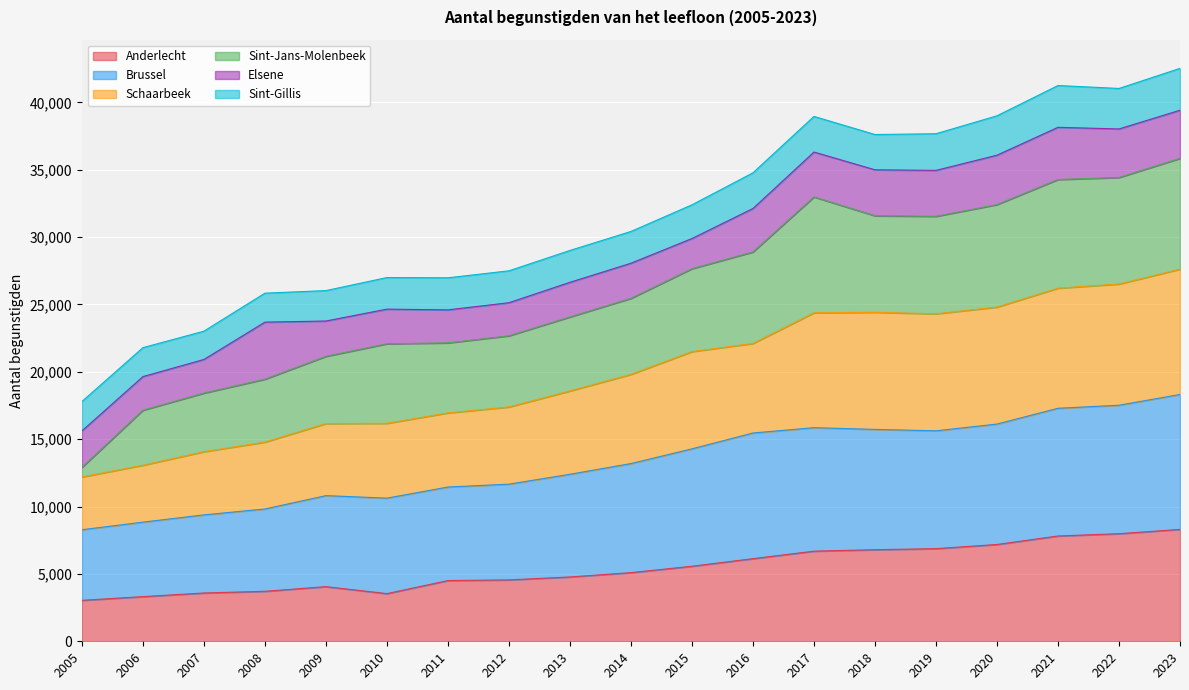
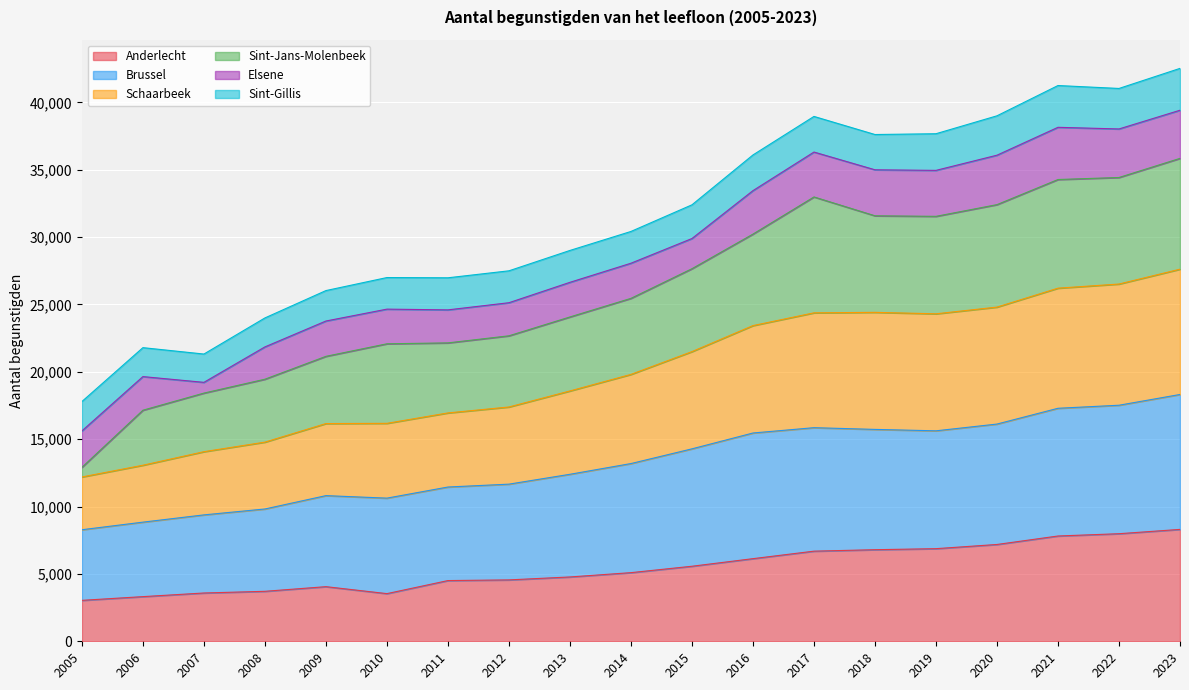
Elsene, 2007: 2,500 -> 800
Elsene, 2008: 4,200 -> 2,400
Schaarbeek, 2016: 6,600 -> 8,000
